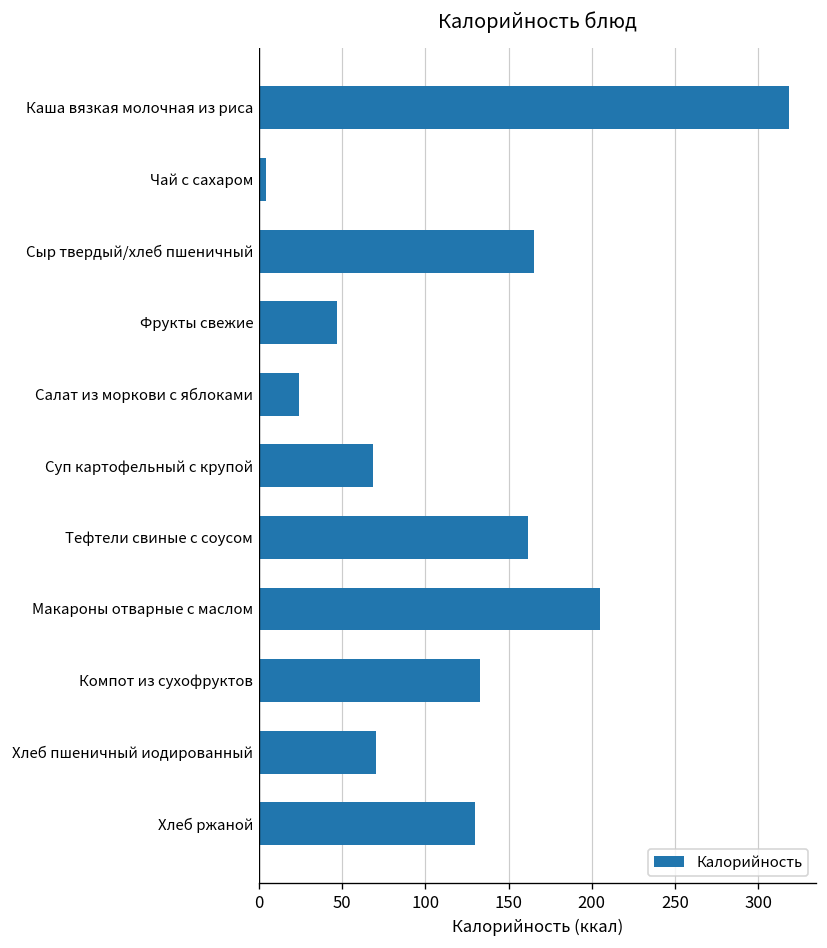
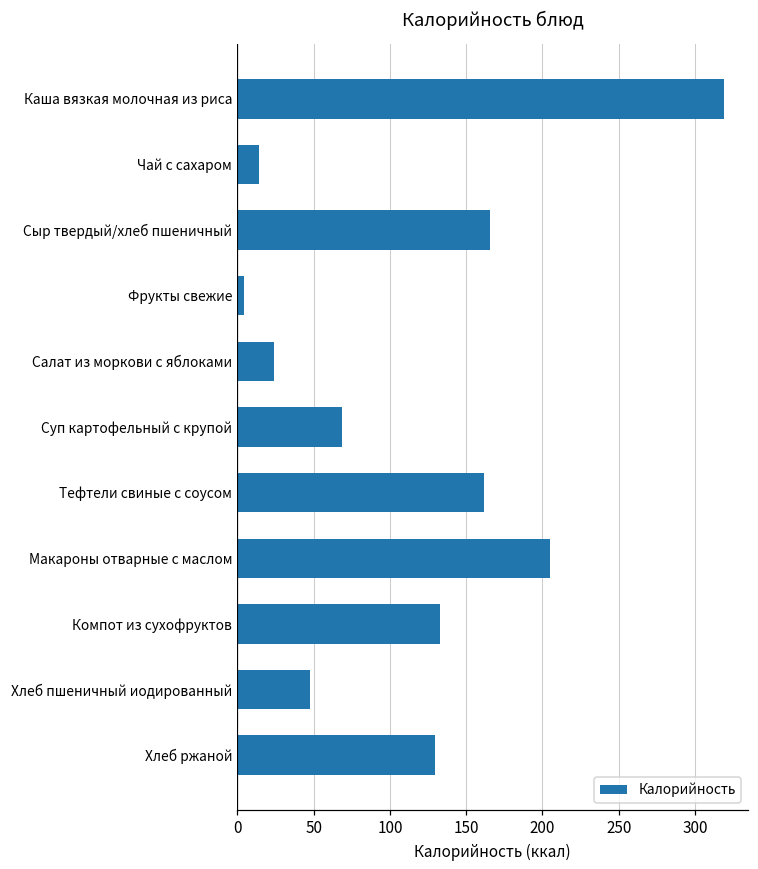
Чай с сахаром: 4 -> 14
Фрукты свежие: 47 -> 4
Хлеб пшеничный иодированный: 70 -> 47
